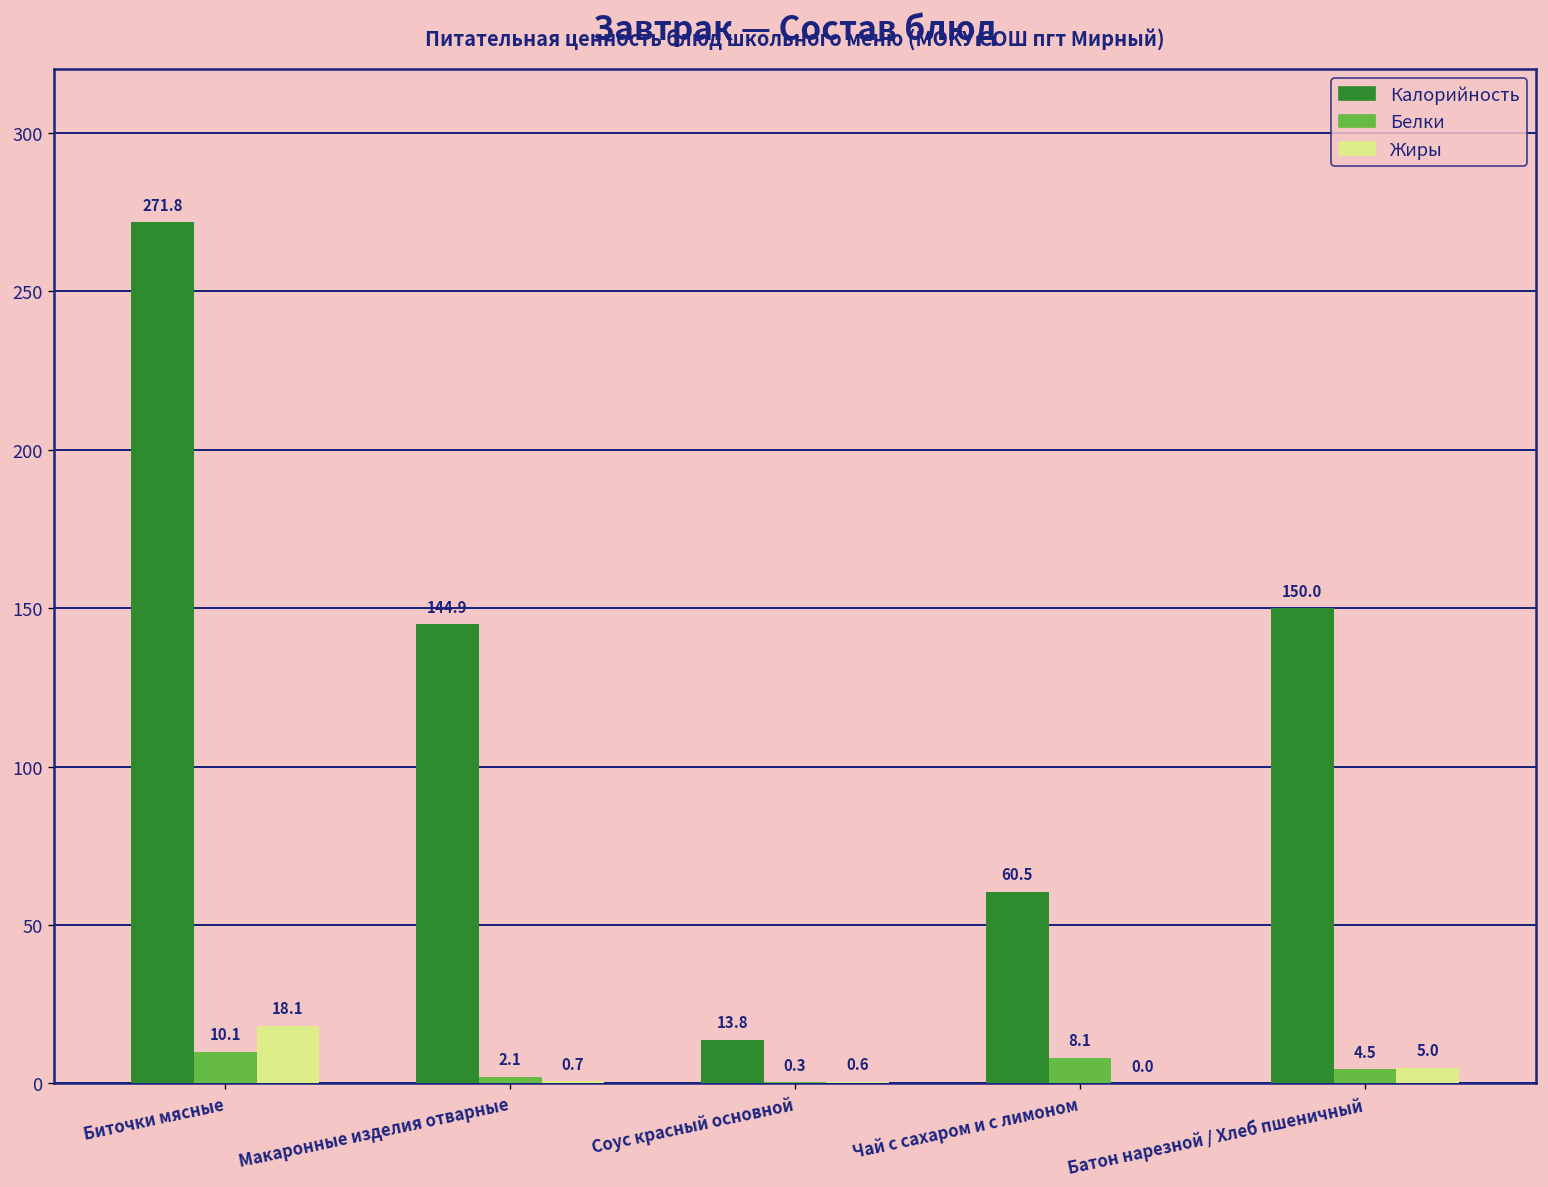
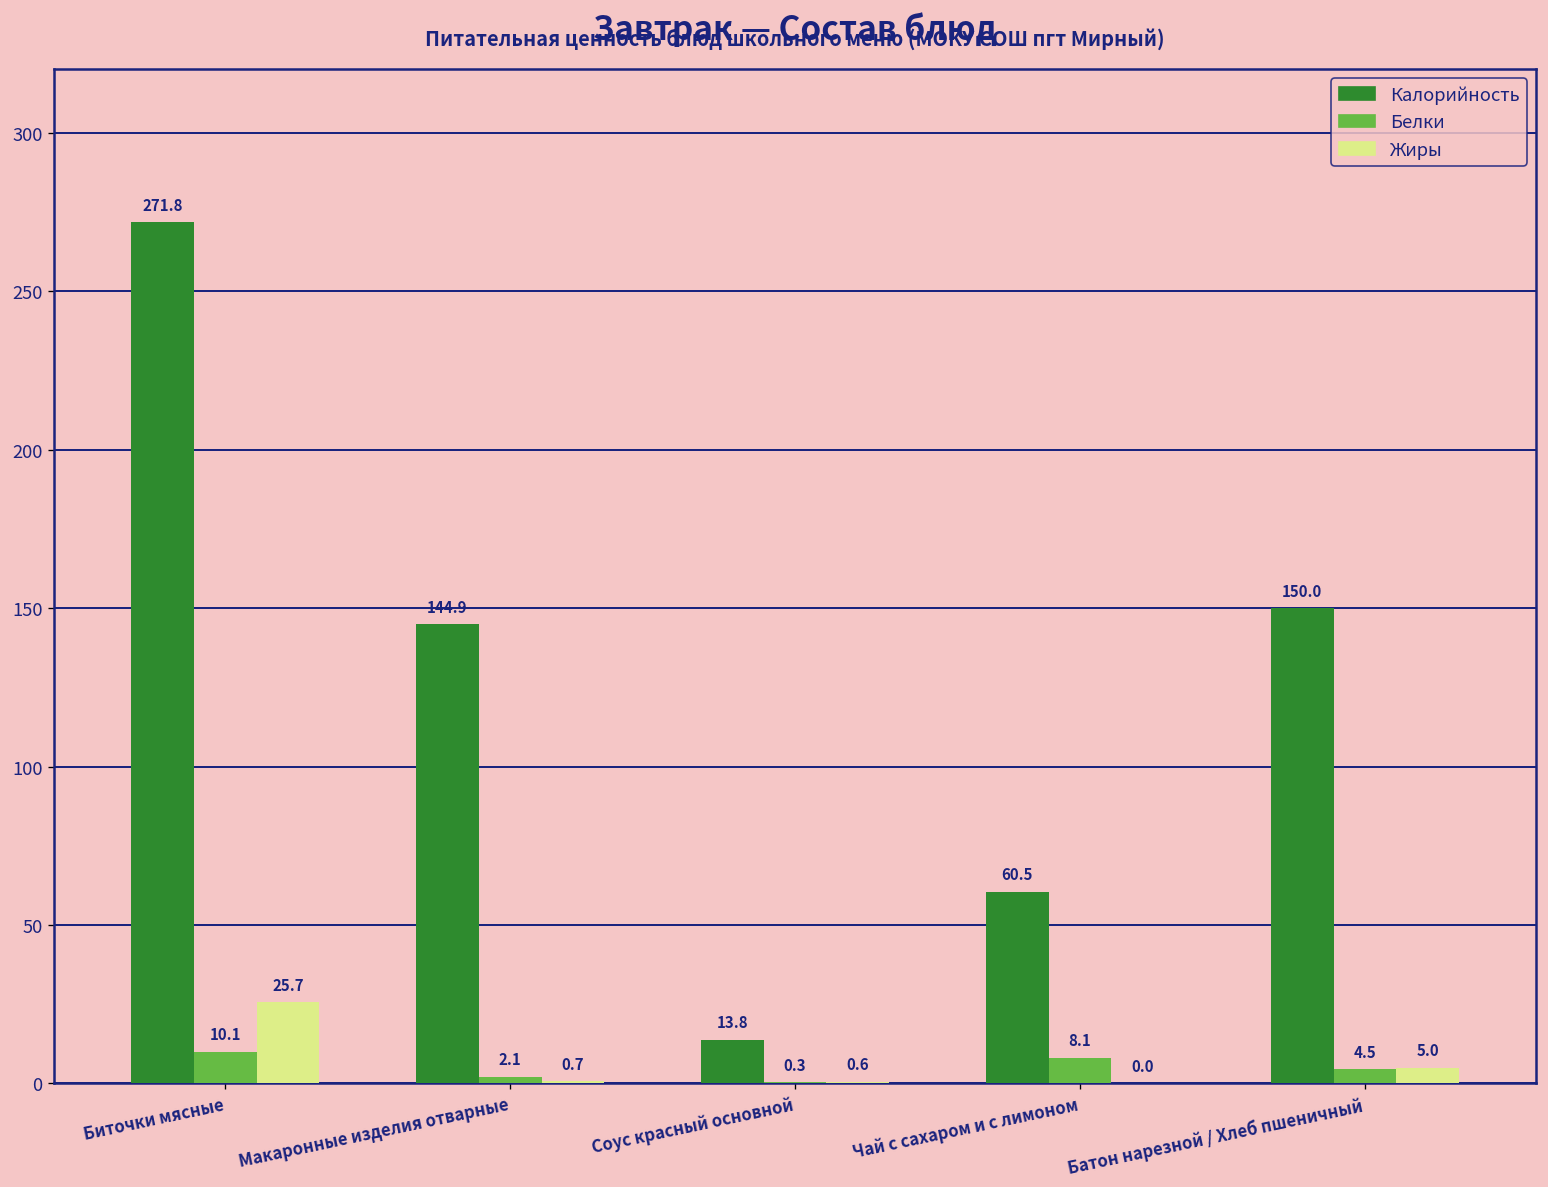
Жиры, Биточки мясные: 18.1 -> 25.7
